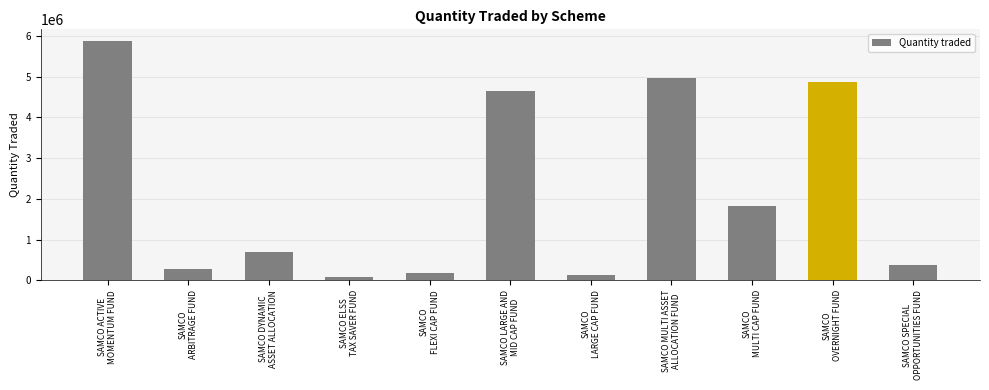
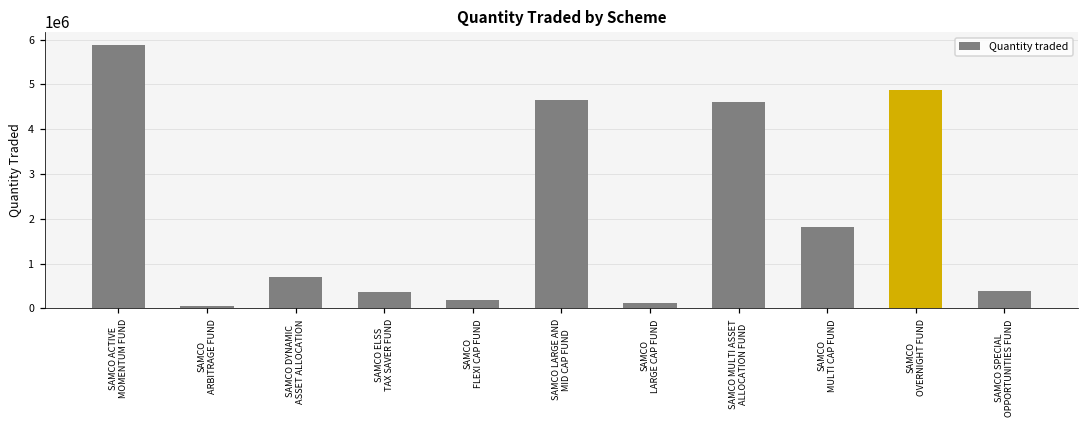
SAMCO ARBITRAGE FUND: 300000 -> 0
SAMCO ELSS TAX SAVER FUND: 100000 -> 400000
SAMCO MULTI ASSET ALLOCATION FUND: 5000000 -> 4600000
